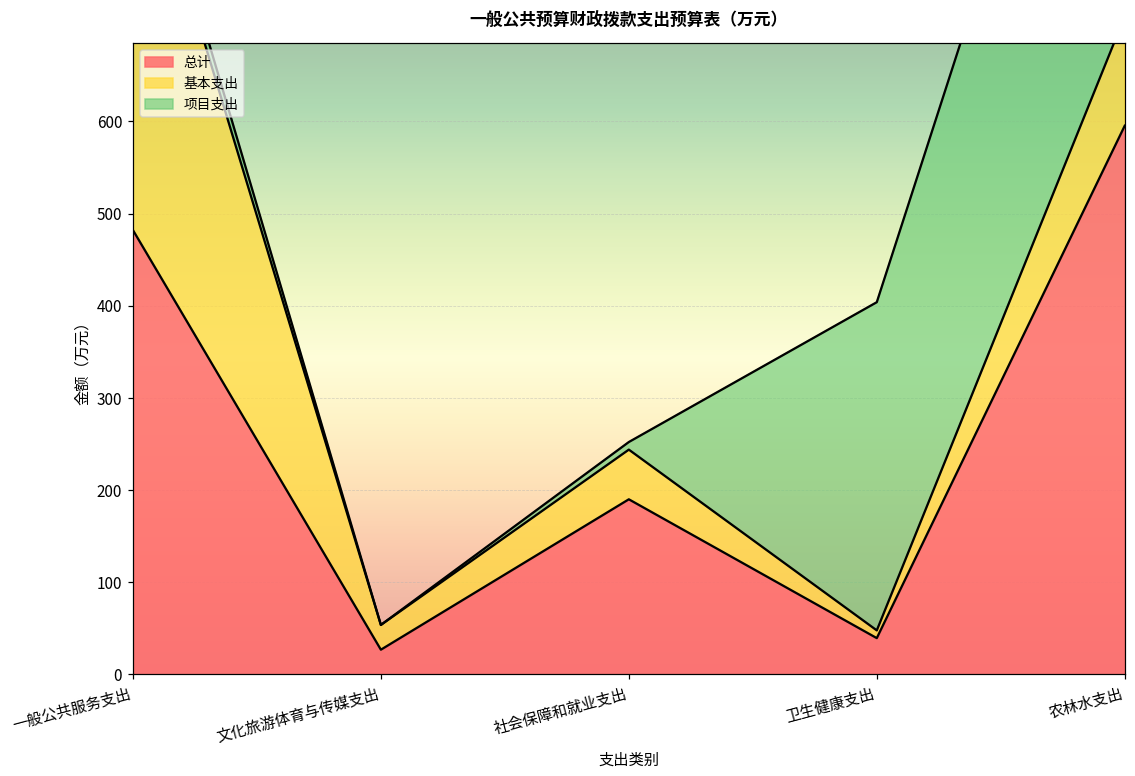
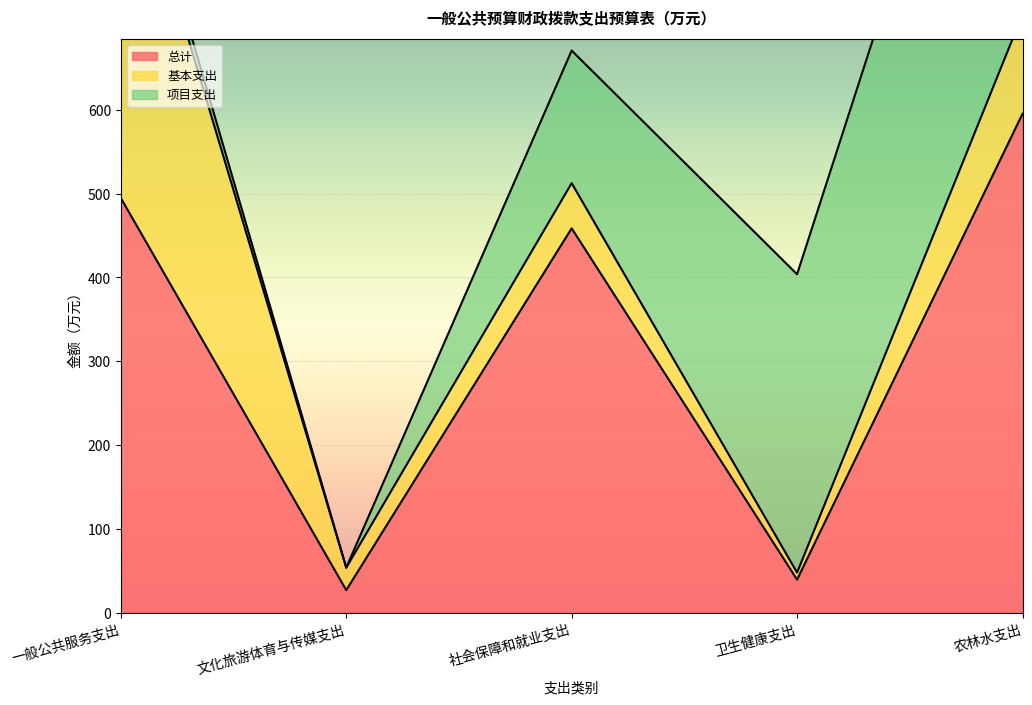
总计, 一般公共服务支出: 480 -> 490
总计, 社会保障和就业支出: 190 -> 460
项目支出, 社会保障和就业支出: 10 -> 160
